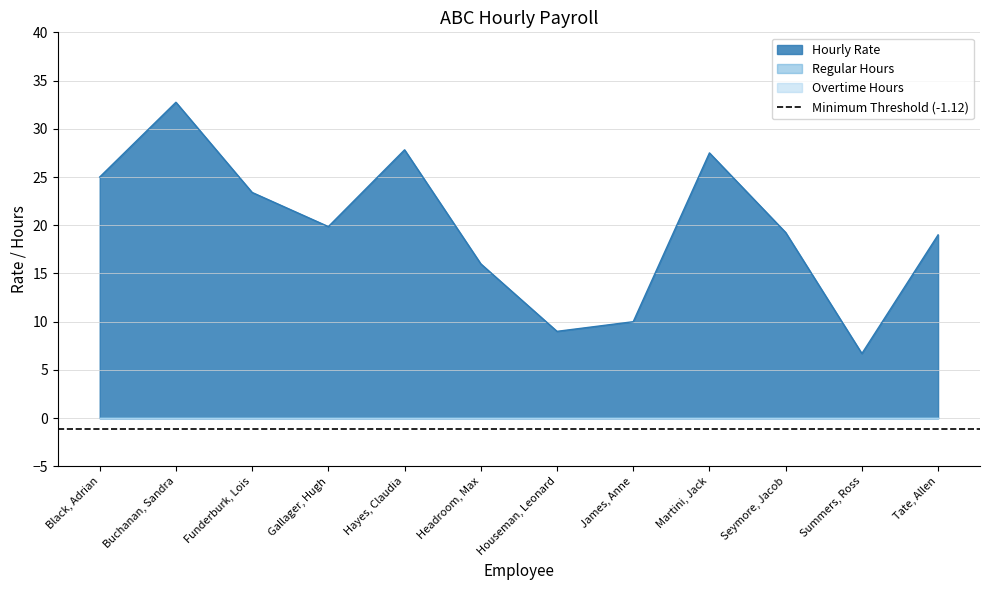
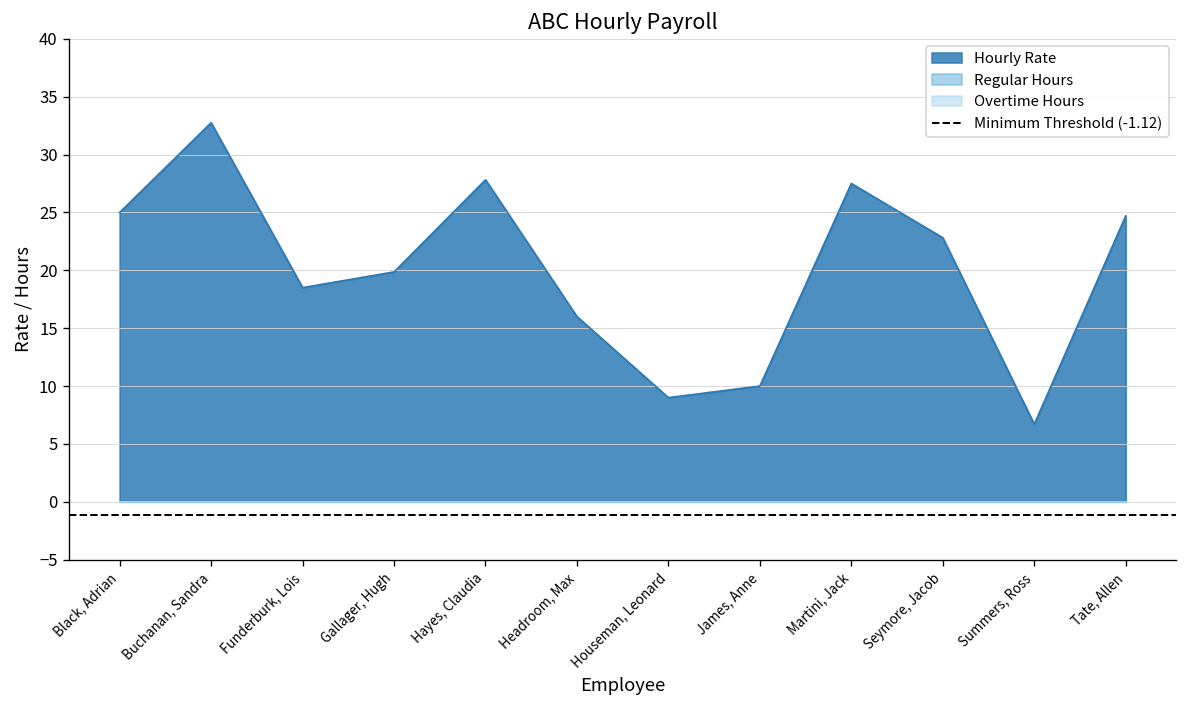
Hourly Rate, Funderburk, Lois: 23 -> 19
Hourly Rate, Seymore, Jacob: 19 -> 23
Hourly Rate, Tate, Allen: 19 -> 25
